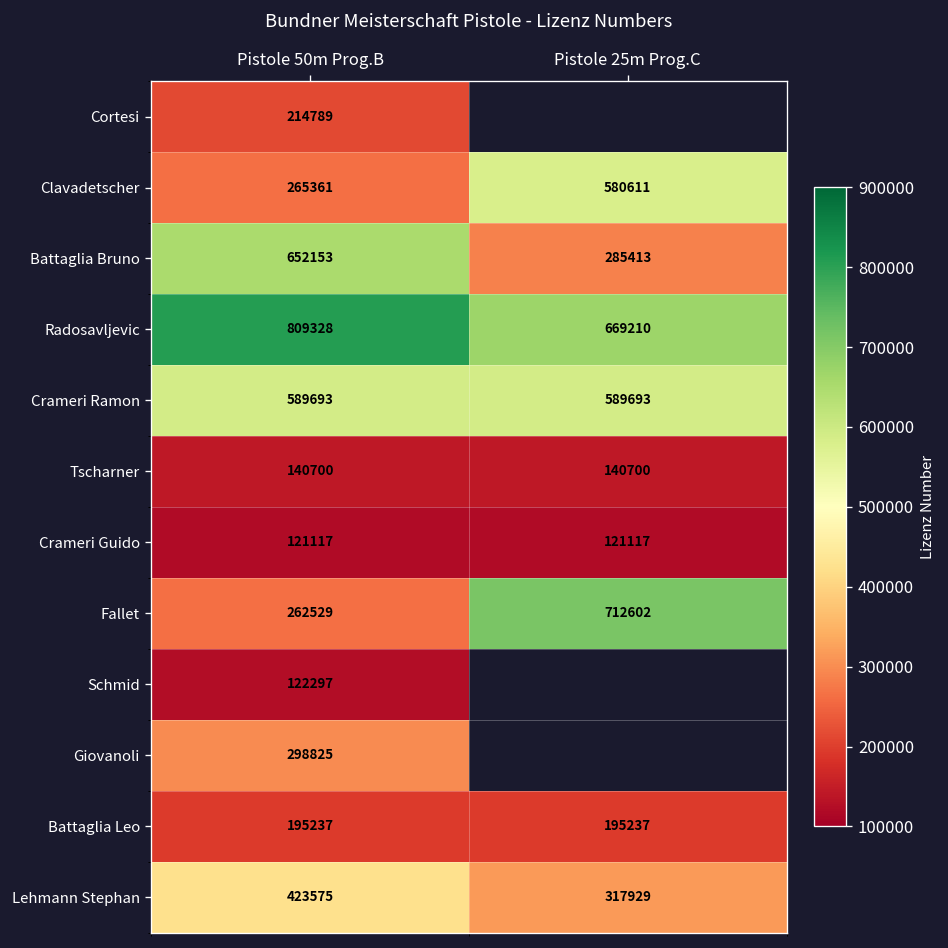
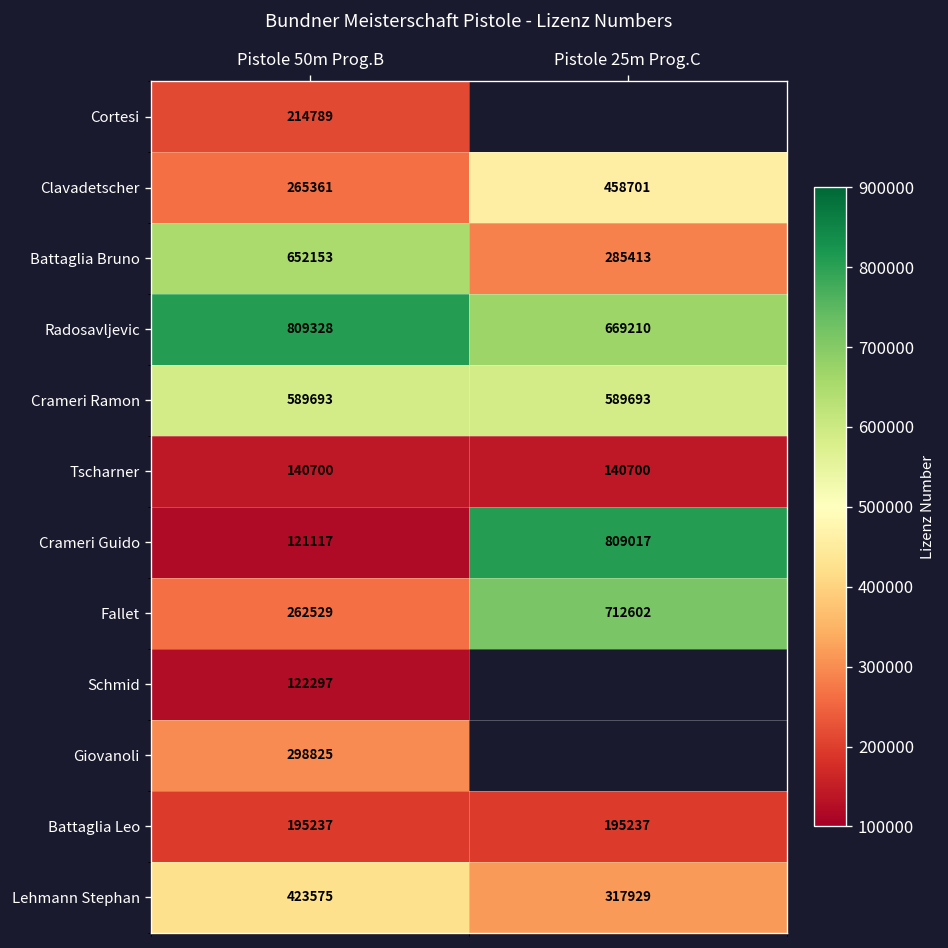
Clavadetscher, Pistole 25m Prog.C: 580611 -> 458701
Crameri Guido, Pistole 25m Prog.C: 121117 -> 809017
